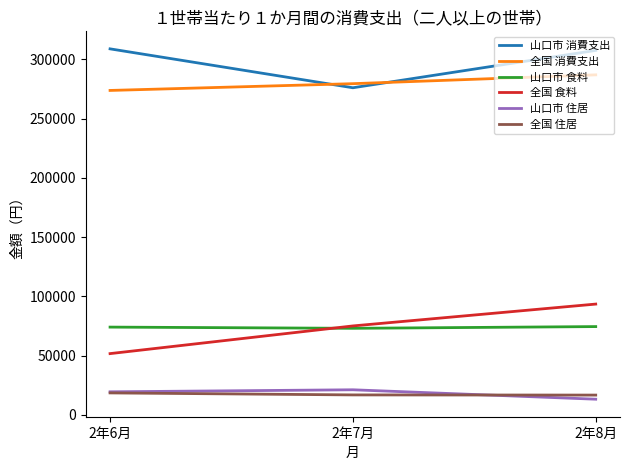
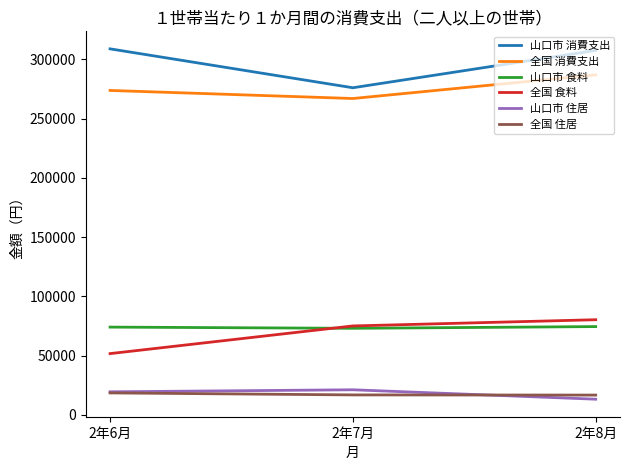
全国 消費支出, 2年7月: 279000 -> 267000
全国 食料, 2年8月: 94000 -> 80000
